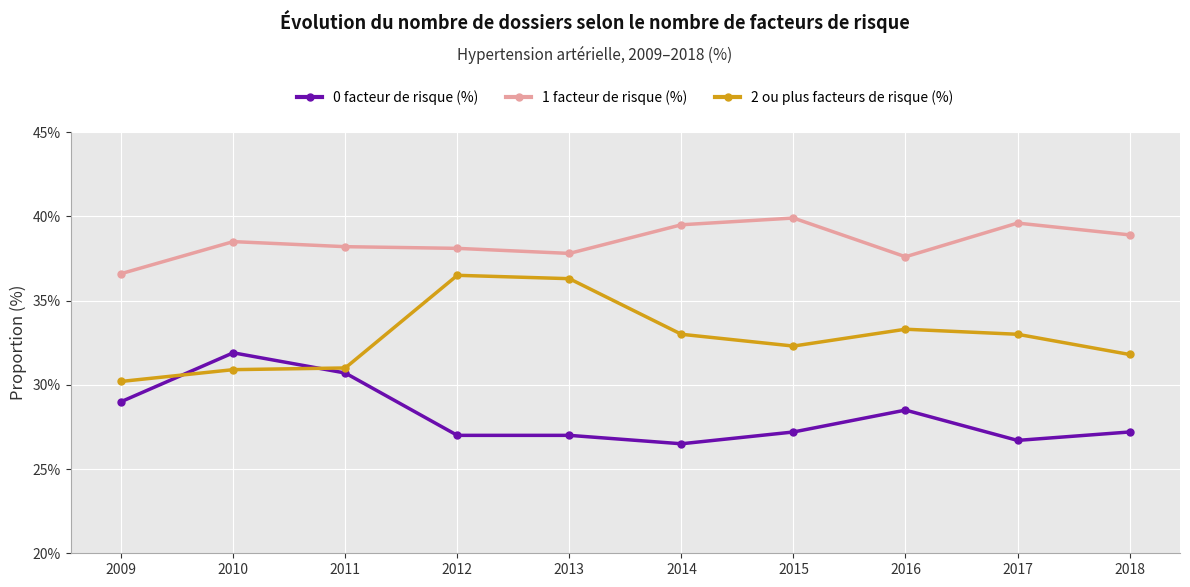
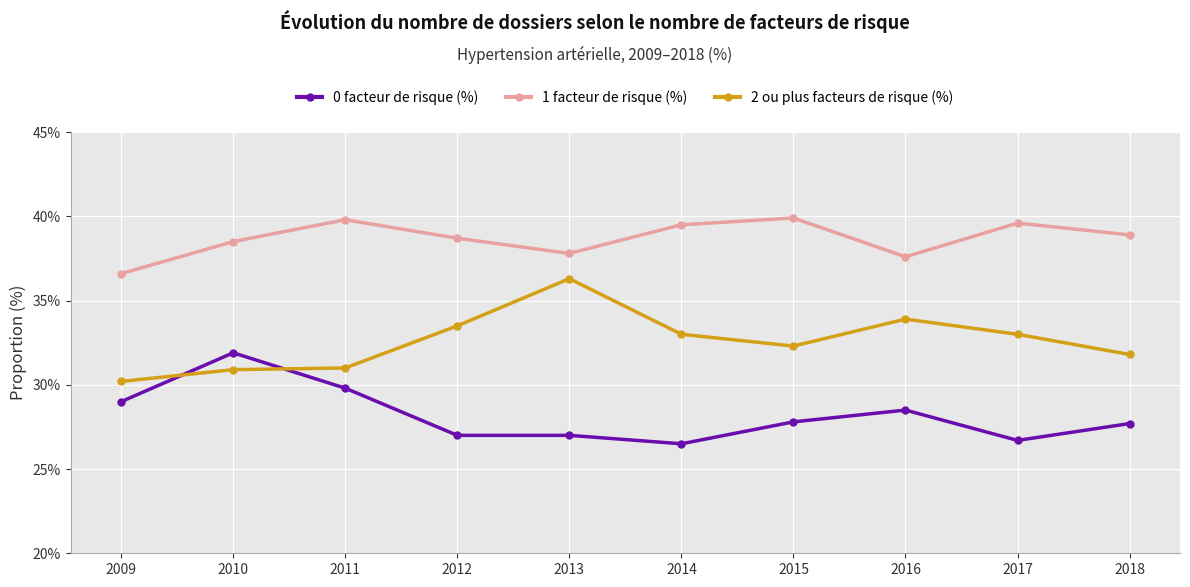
0 facteur de risque (%), 2011: 30.7% -> 29.8%
1 facteur de risque (%), 2011: 38.2% -> 39.8%
1 facteur de risque (%), 2012: 38.1% -> 38.7%
2 ou plus facteurs de risque (%), 2012: 36.5% -> 33.5%
0 facteur de risque (%), 2015: 27.2% -> 27.8%
2 ou plus facteurs de risque (%), 2016: 33.3% -> 33.9%
0 facteur de risque (%), 2018: 27.2% -> 27.7%
